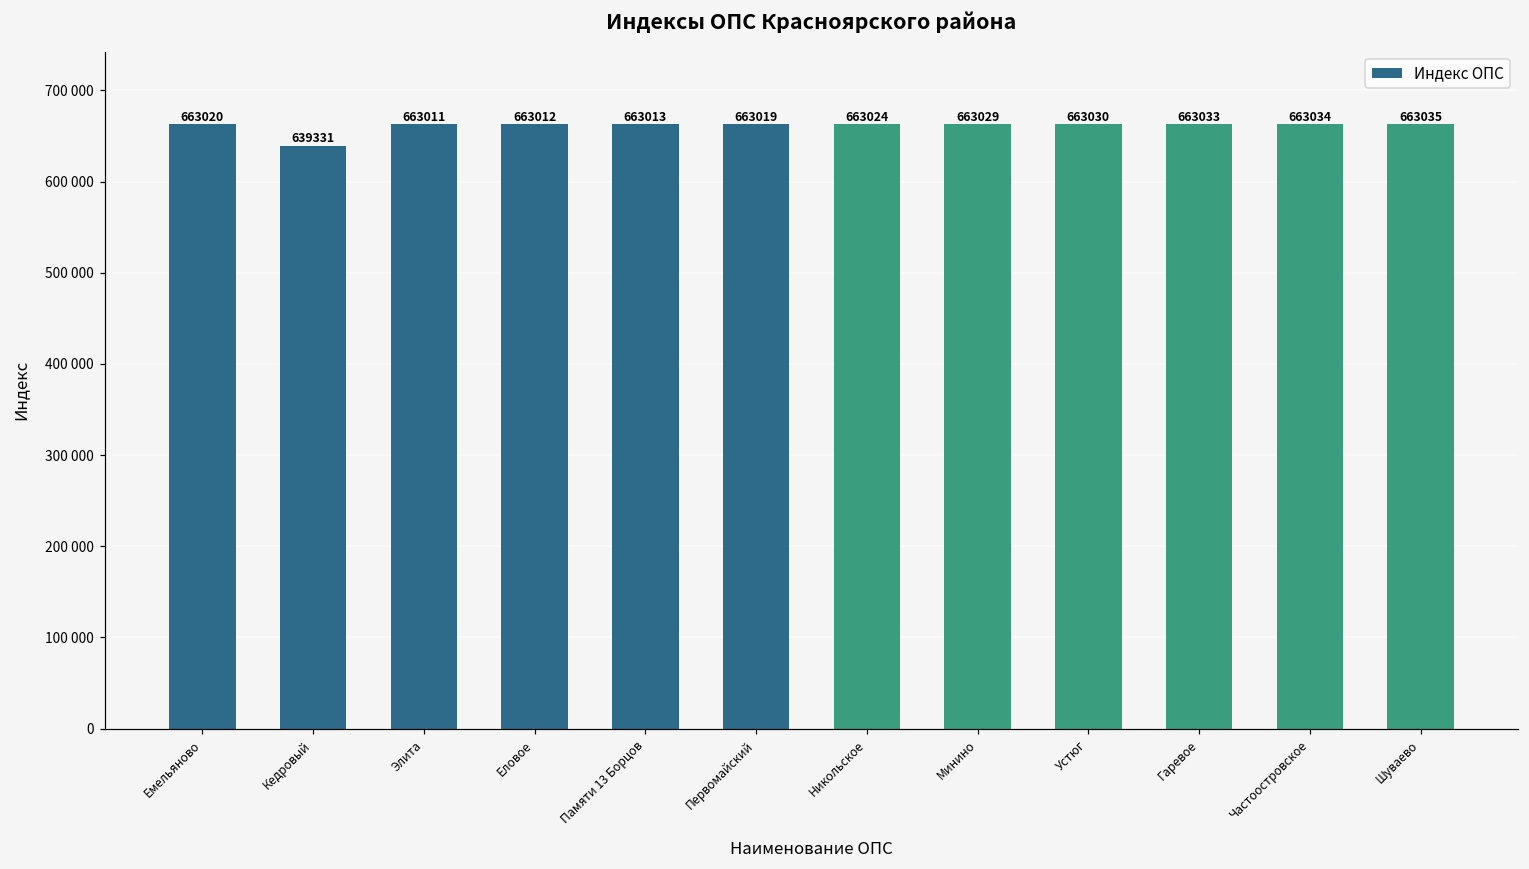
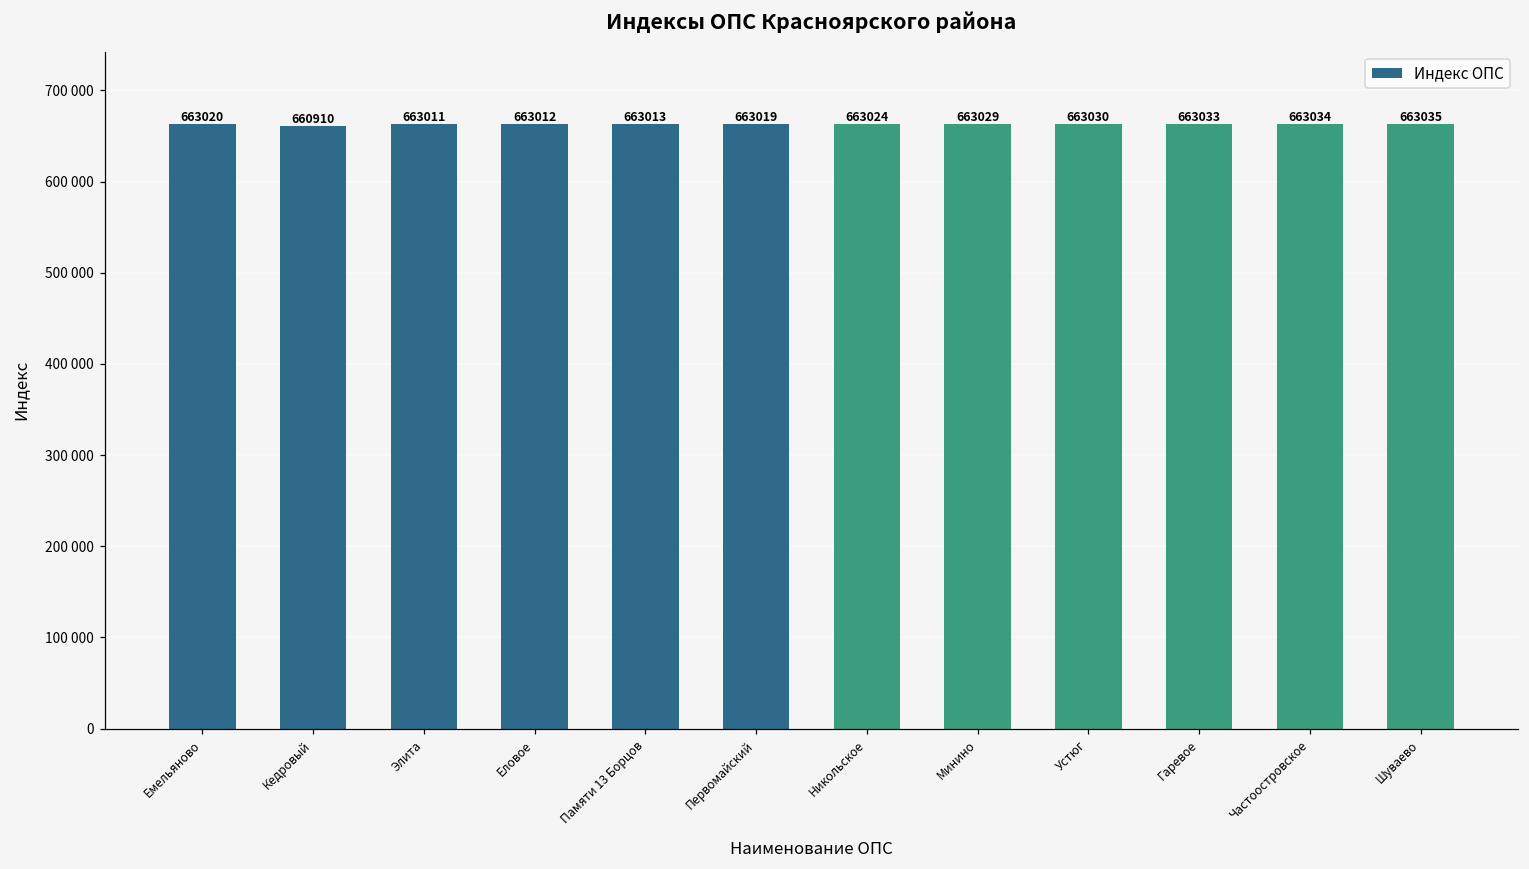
Кедровый: 639331 -> 660910
